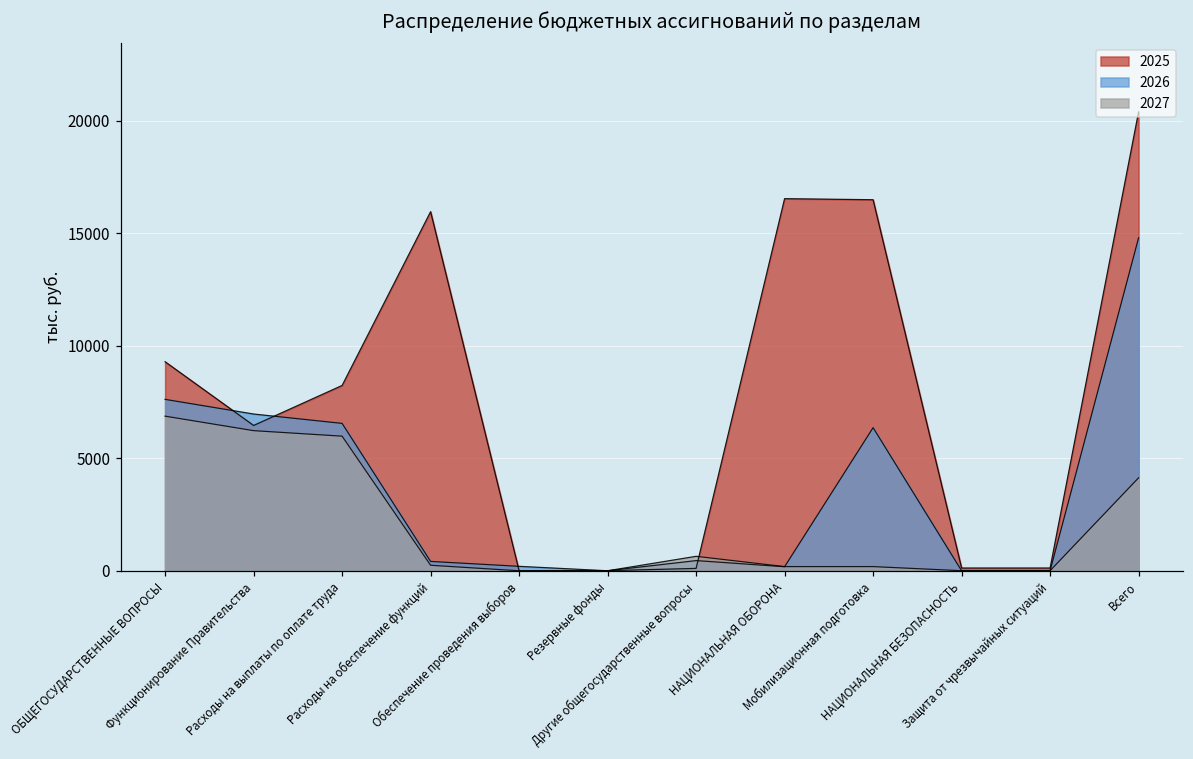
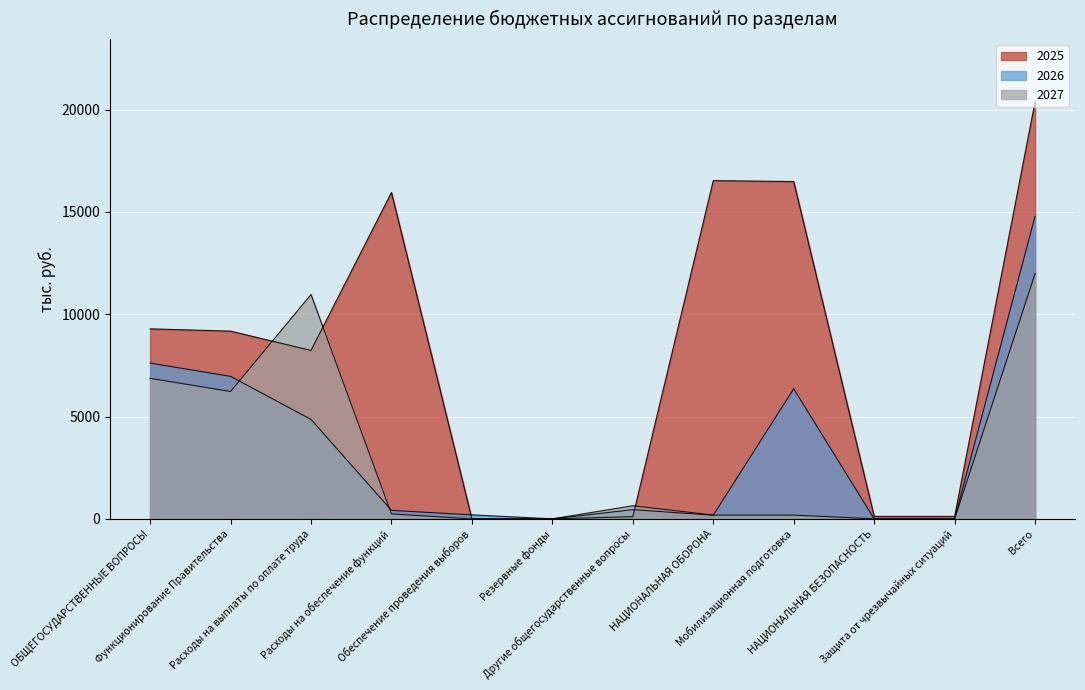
2025, Функционирование Правительства: 6500 -> 9200
2026, Расходы на выплаты по оплате труда: 6500 -> 4900
2027, Расходы на выплаты по оплате труда: 6000 -> 11000
2027, Всего: 4100 -> 12000
